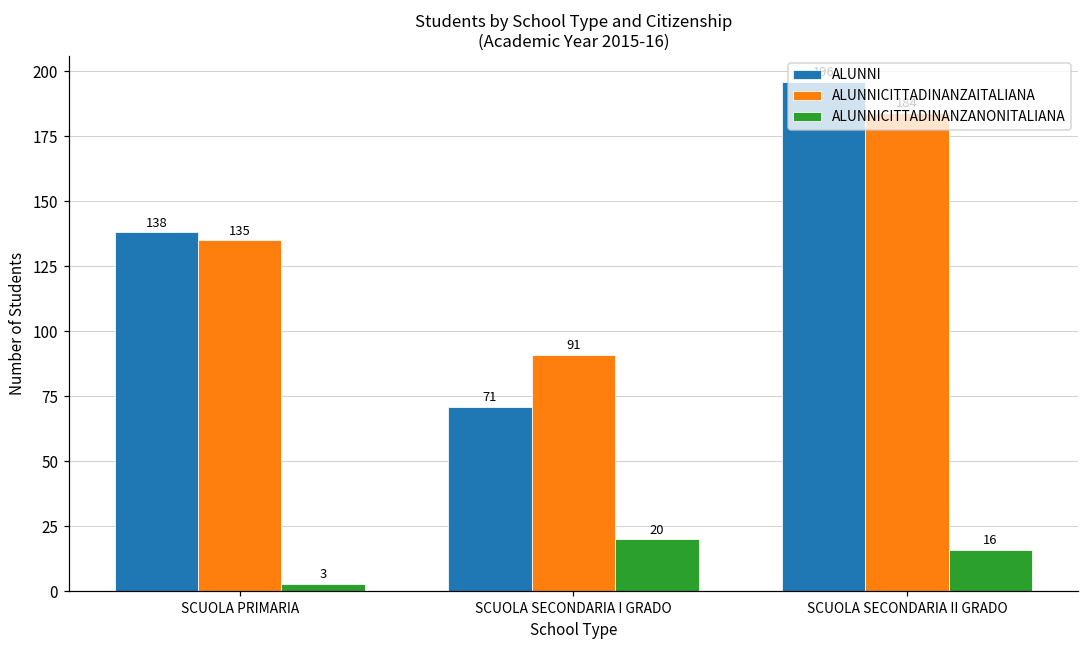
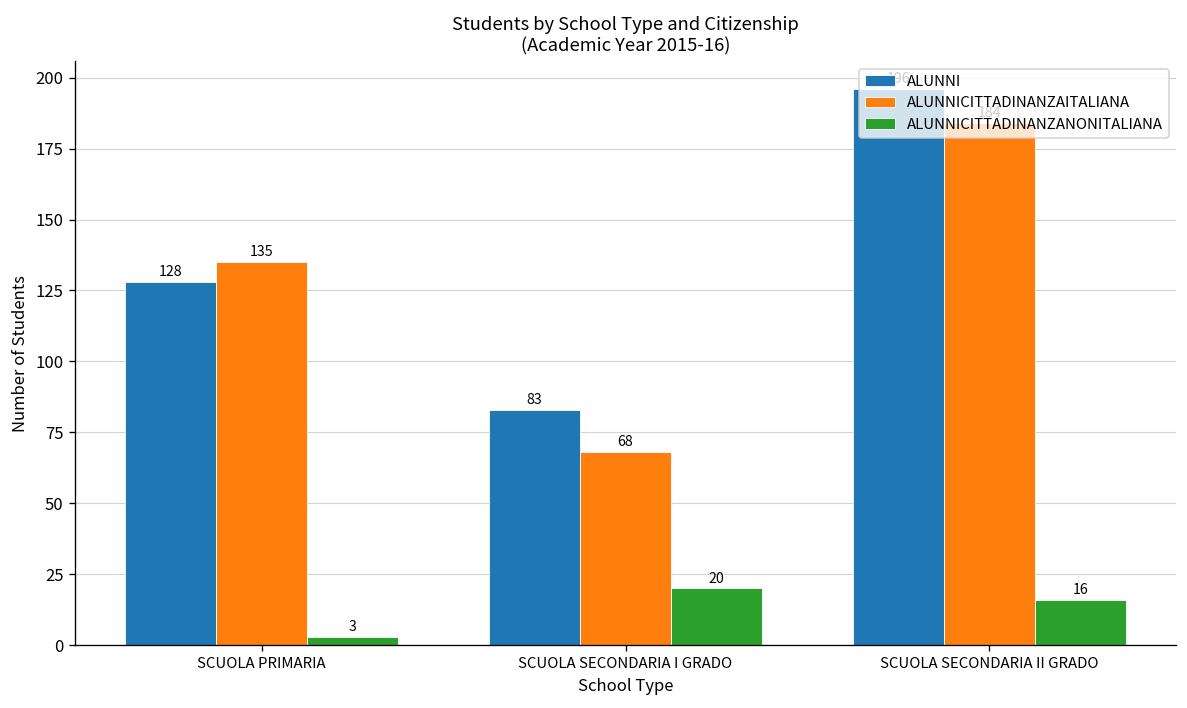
ALUNNI, SCUOLA PRIMARIA: 138 -> 128
ALUNNI, SCUOLA SECONDARIA I GRADO: 71 -> 83
ALUNNICITTADINANZAITALIANA, SCUOLA SECONDARIA I GRADO: 91 -> 68
